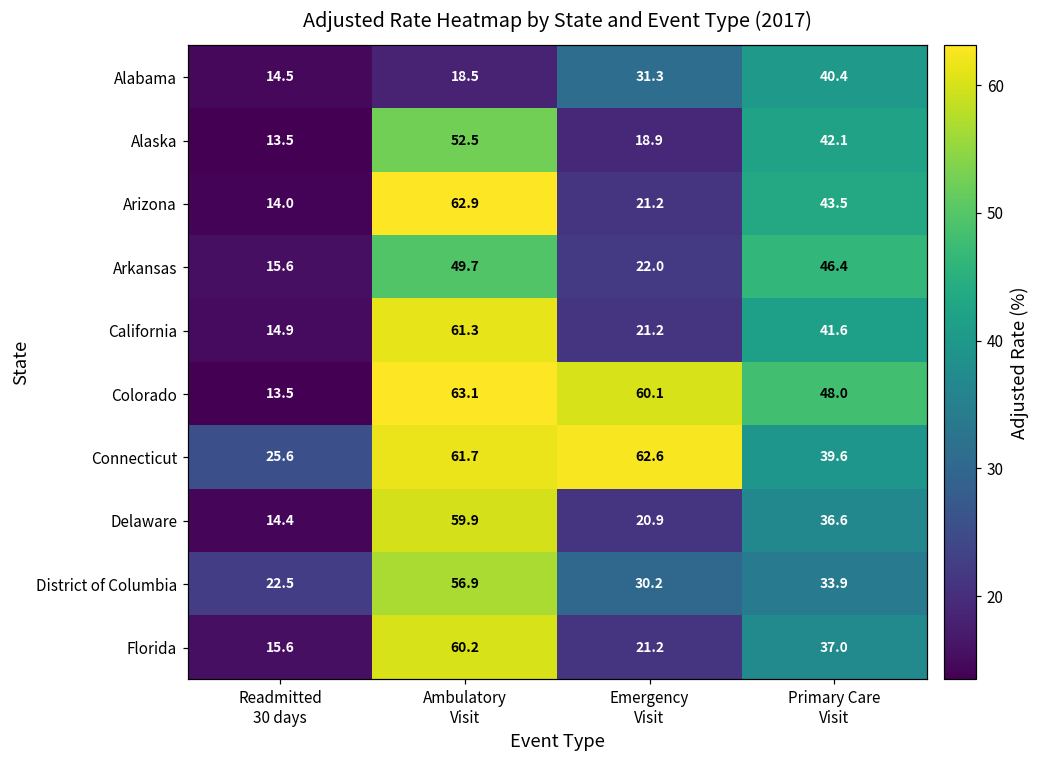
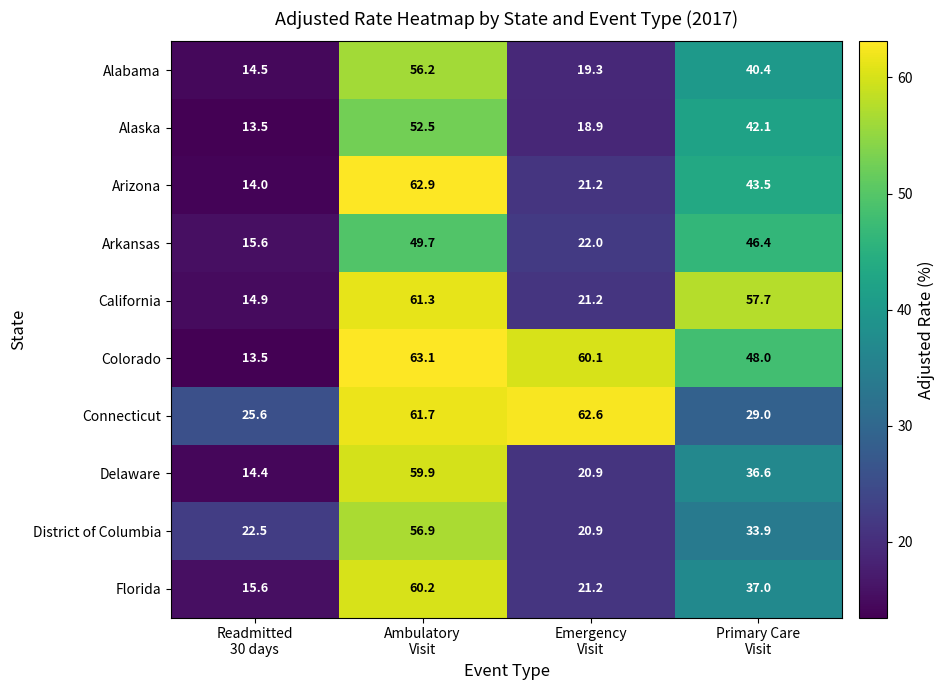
Alabama, Ambulatory Visit: 18.5 -> 56.2
Alabama, Emergency Visit: 31.3 -> 19.3
California, Primary Care Visit: 41.6 -> 57.7
Connecticut, Primary Care Visit: 39.6 -> 29.0
District of Columbia, Emergency Visit: 30.2 -> 20.9
